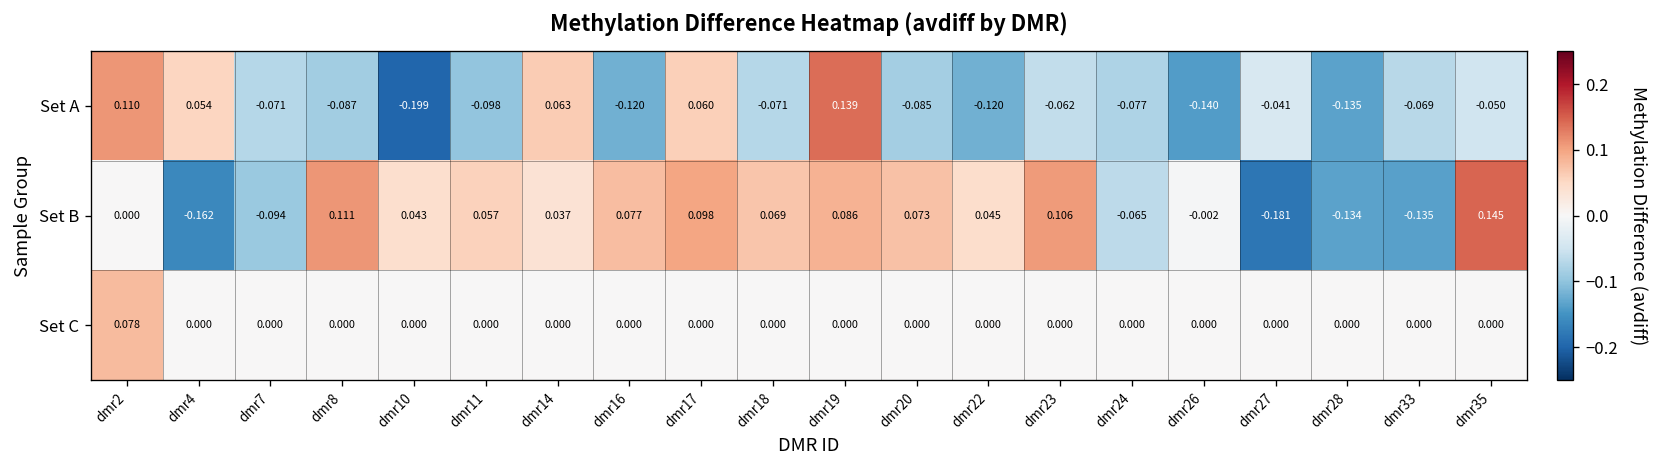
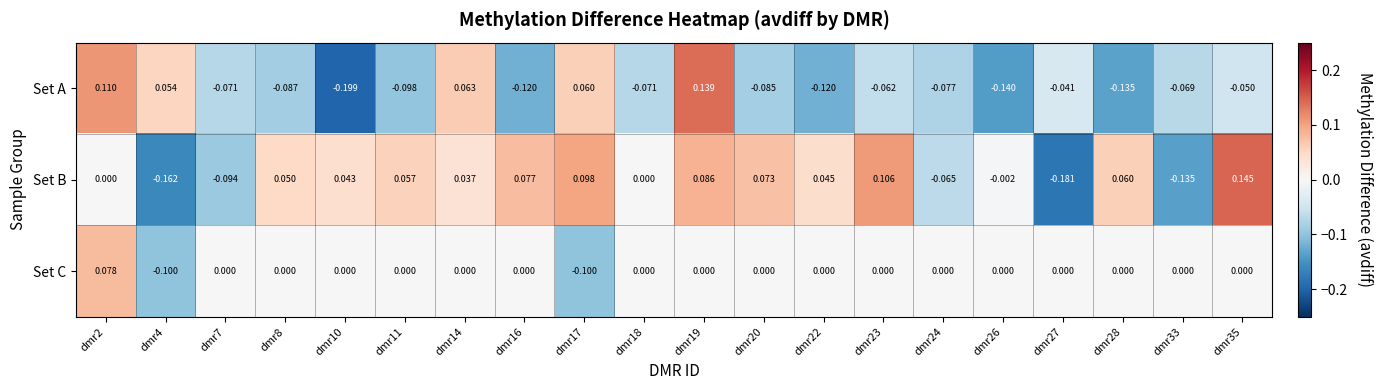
Set B, dmr8: 0.111 -> 0.050
Set B, dmr18: 0.069 -> 0.000
Set B, dmr28: -0.134 -> 0.060
Set C, dmr4: 0.000 -> -0.100
Set C, dmr17: 0.000 -> -0.100
